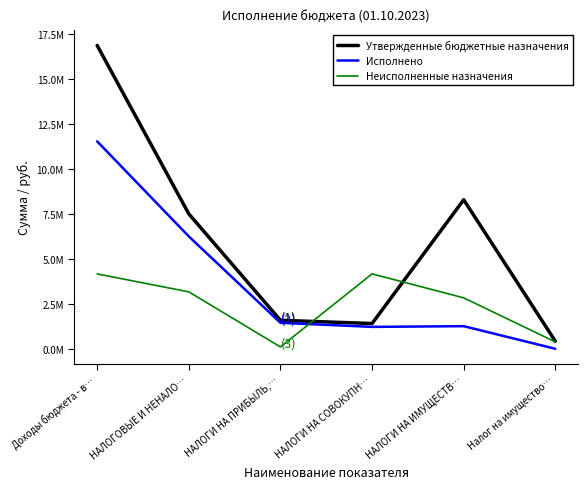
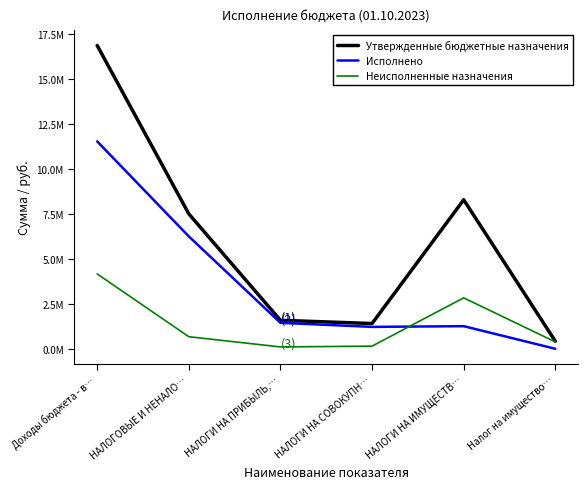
Неисполненные назначения, НАЛОГОВЫЕ И НЕНАЛО…: 3200000 -> 700000
Неисполненные назначения, НАЛОГИ НА СОВОКУПН…: 4200000 -> 200000
